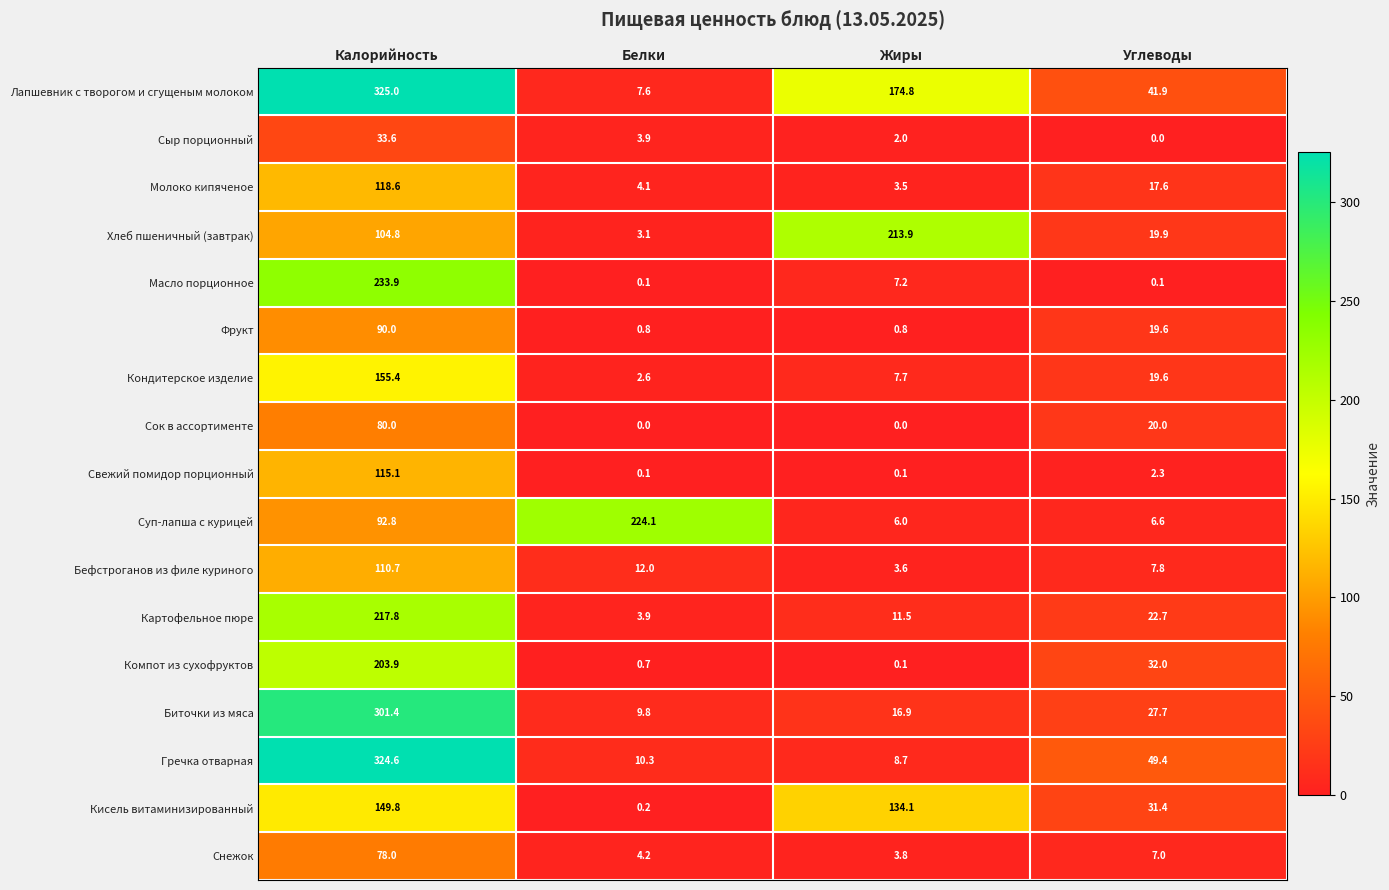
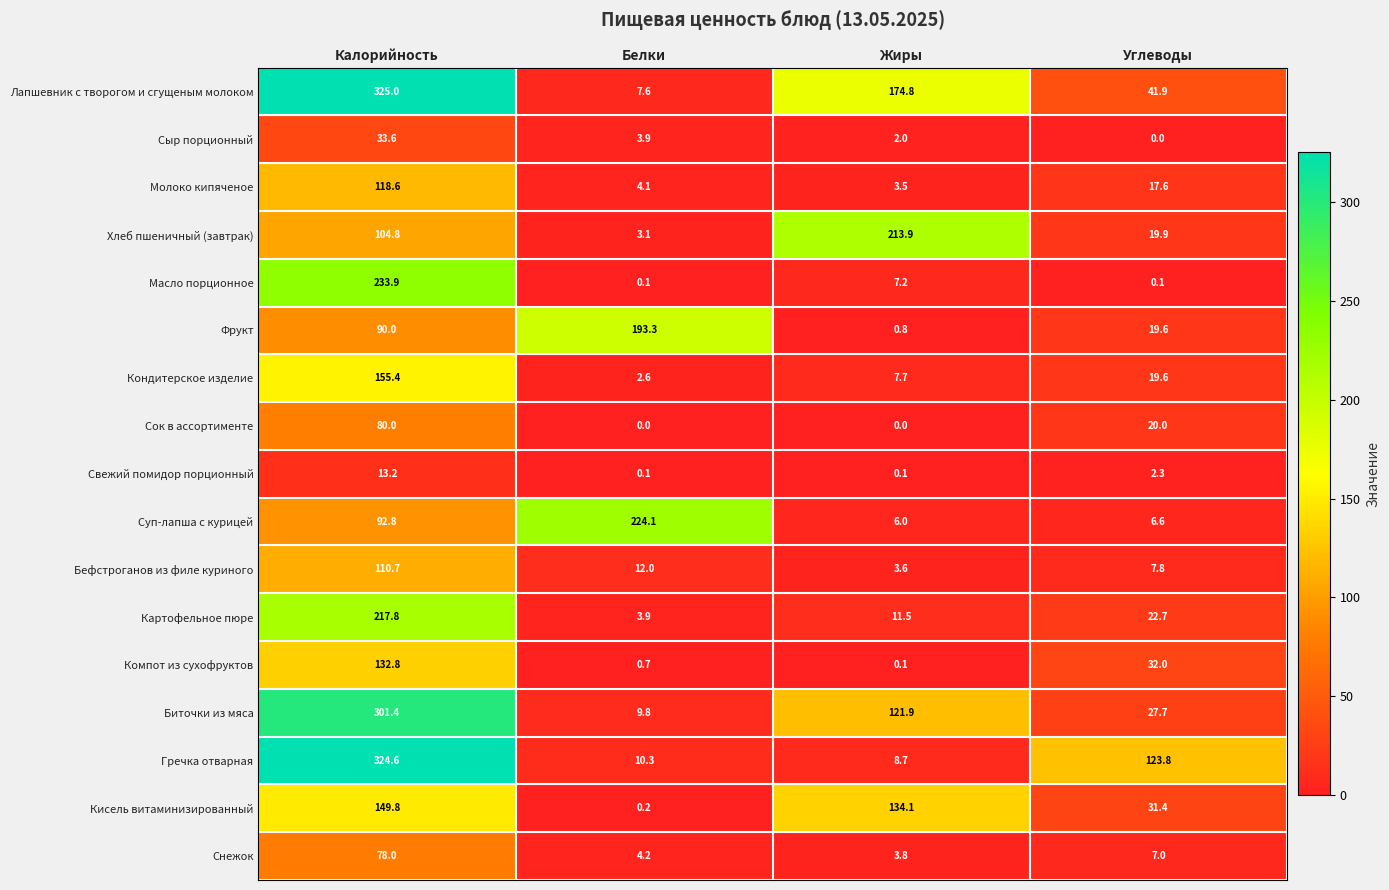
Фрукт, Белки: 0.8 -> 193.3
Свежий помидор порционный, Калорийность: 115.1 -> 13.2
Компот из сухофруктов, Калорийность: 203.9 -> 132.8
Биточки из мяса, Жиры: 16.9 -> 121.9
Гречка отварная, Углеводы: 49.4 -> 123.8
